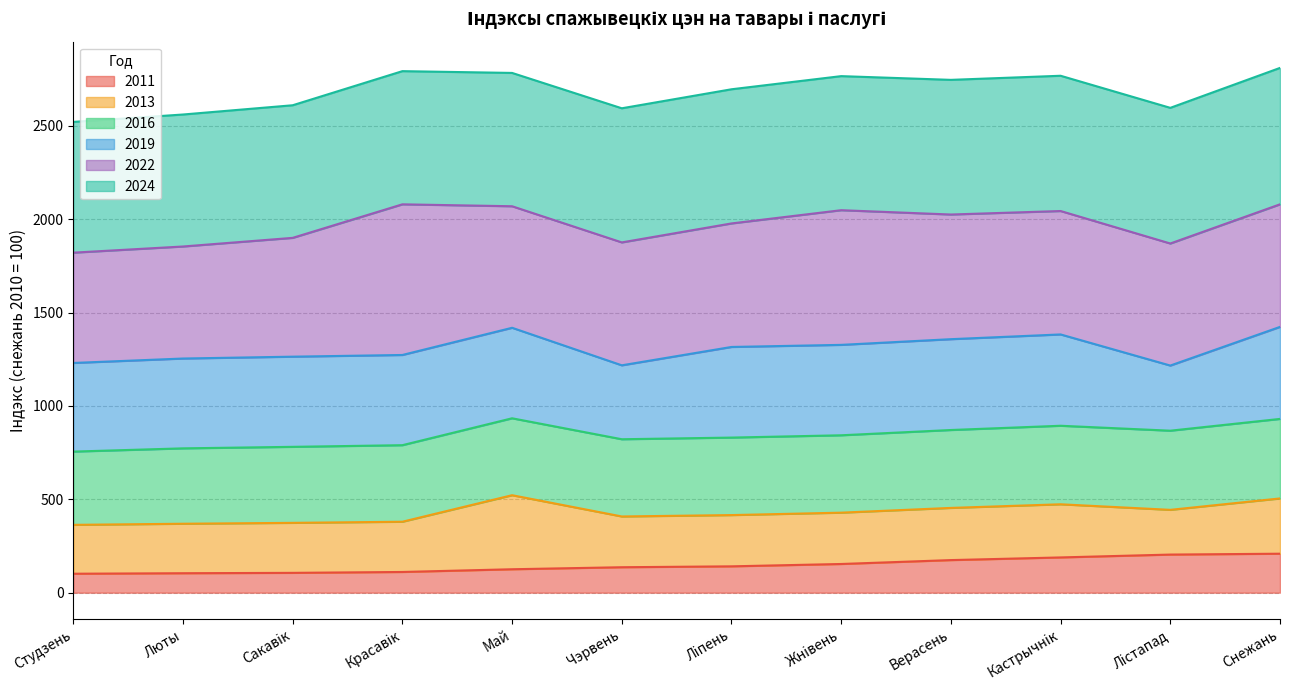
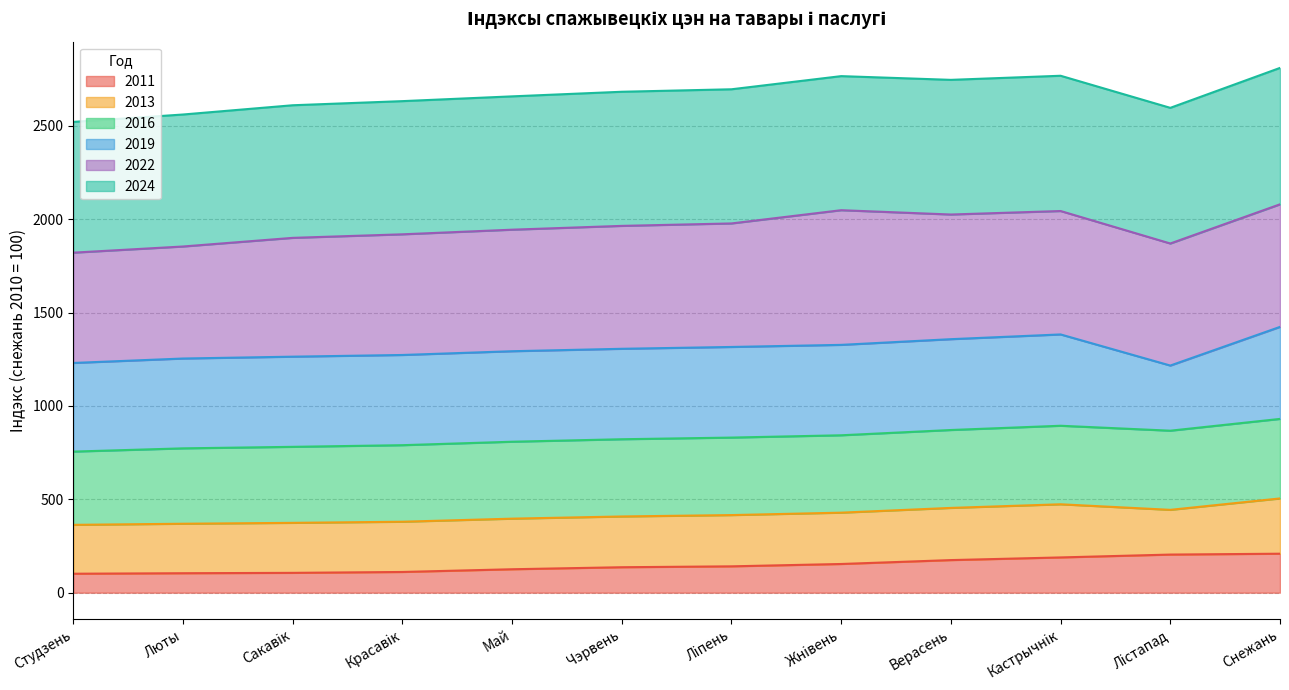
2022, Красавік: 810 -> 650
2013, Май: 400 -> 270
2019, Чэрвень: 400 -> 480
